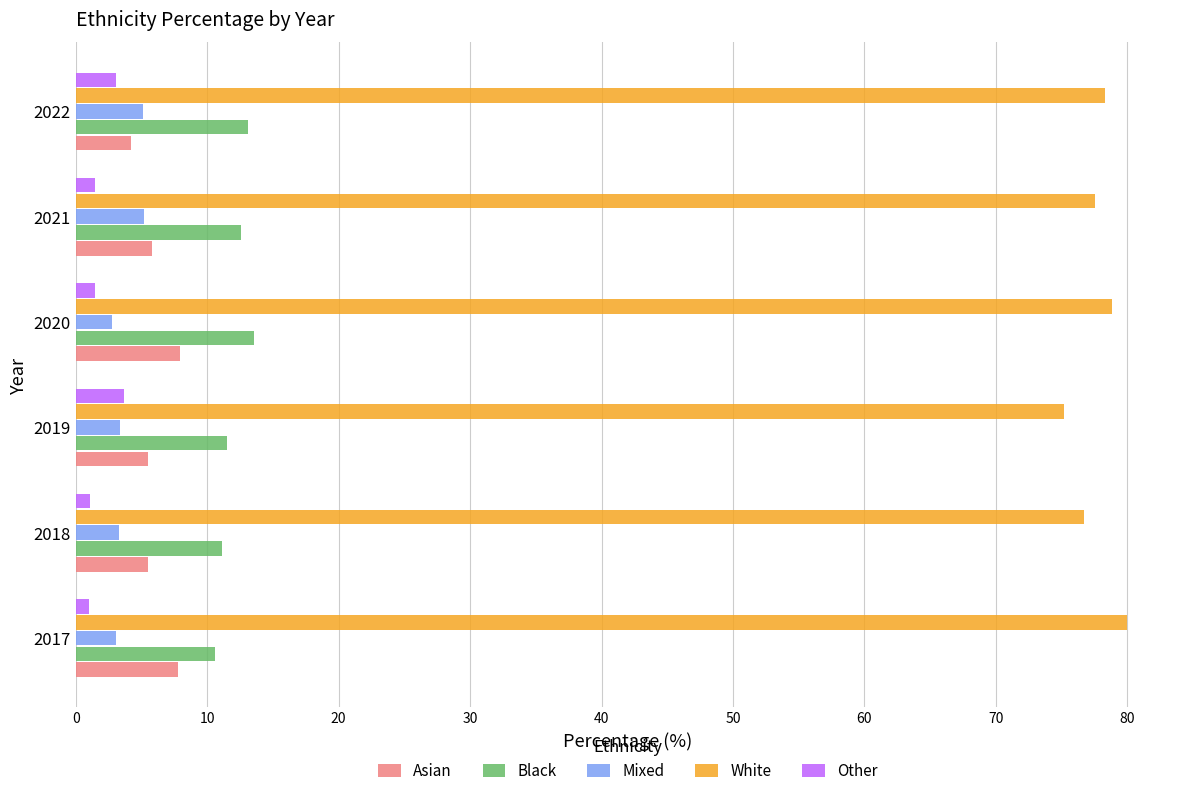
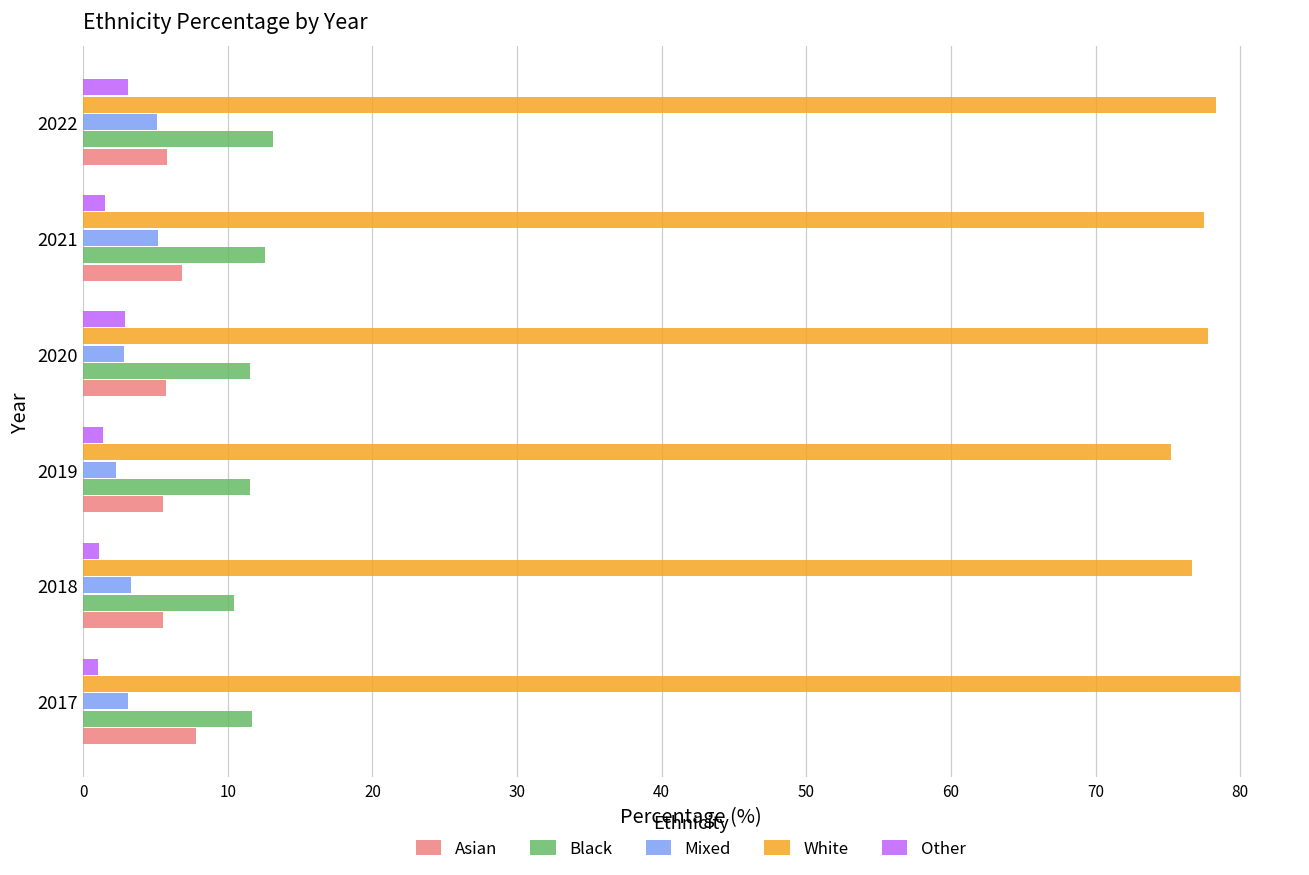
Asian, 2022: 4.2 -> 5.8
Asian, 2021: 5.8 -> 6.8
Other, 2020: 1.5 -> 2.9
White, 2020: 78.8 -> 77.8
Black, 2020: 13.6 -> 11.5
Asian, 2020: 7.9 -> 5.7
Other, 2019: 3.7 -> 1.4
Mixed, 2019: 3.4 -> 2.3
Black, 2018: 11.1 -> 10.4
Black, 2017: 10.6 -> 11.7
